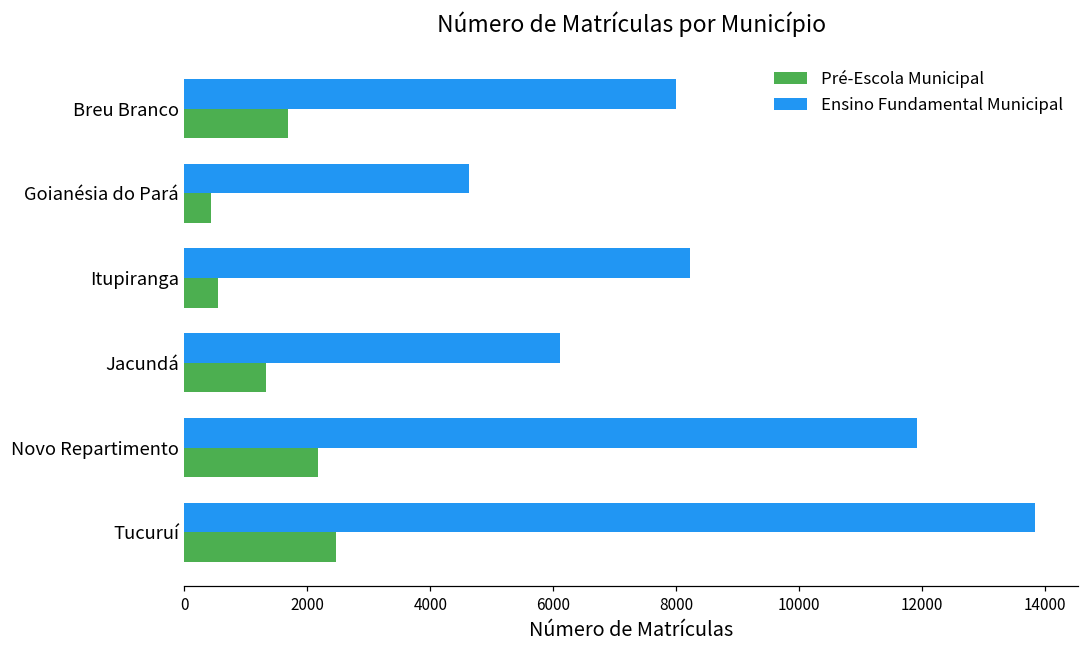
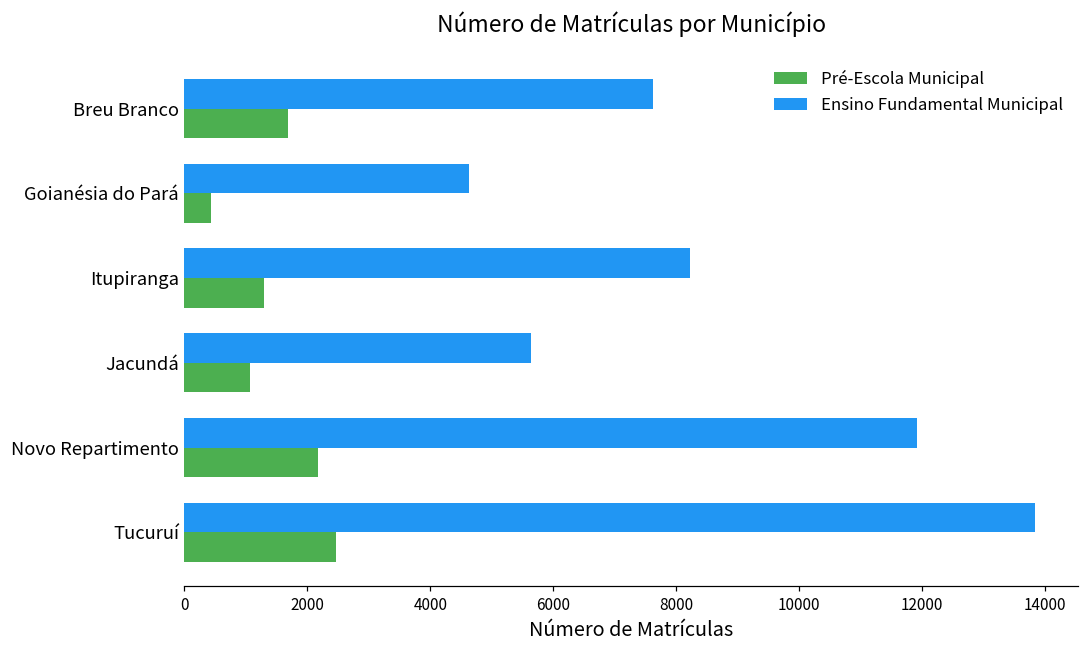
Ensino Fundamental Municipal, Breu Branco: 8000 -> 7600
Pré-Escola Municipal, Itupiranga: 500 -> 1300
Ensino Fundamental Municipal, Jacundá: 6100 -> 5600
Pré-Escola Municipal, Jacundá: 1300 -> 1100
